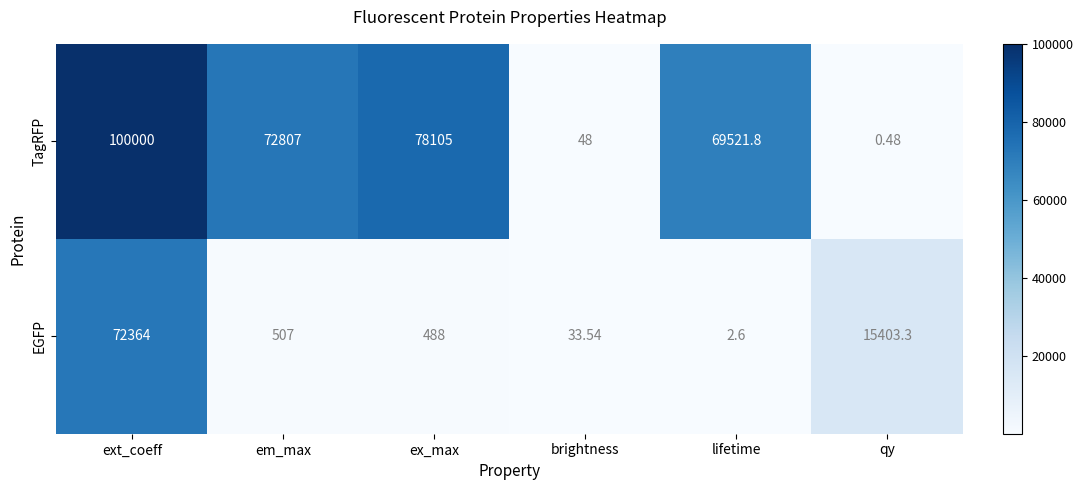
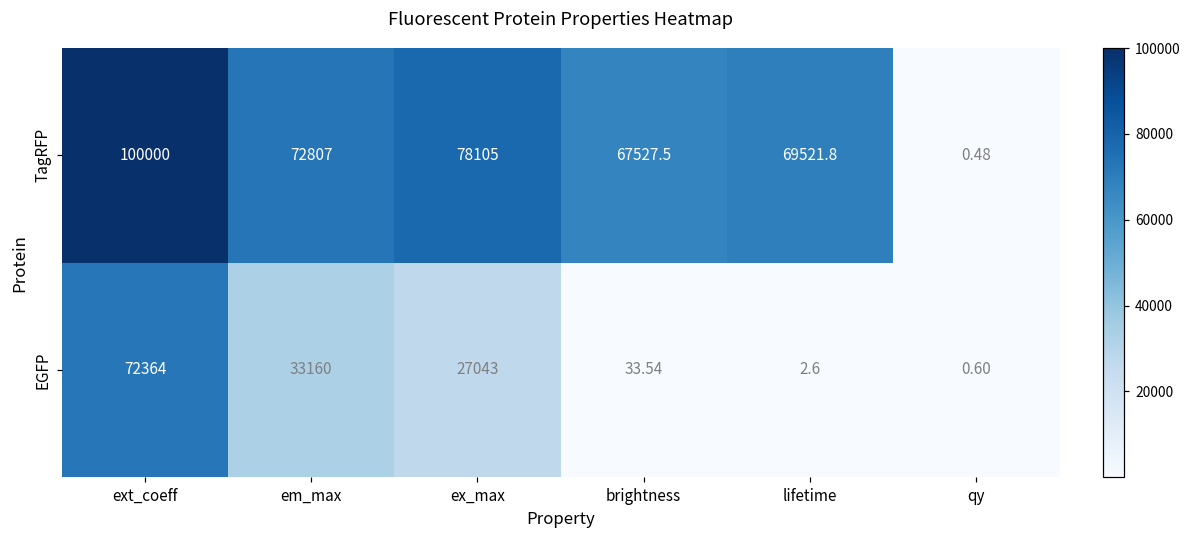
TagRFP, brightness: 48 -> 67527.5
EGFP, em_max: 507 -> 33160
EGFP, ex_max: 488 -> 27043
EGFP, qy: 15403.3 -> 0.60
